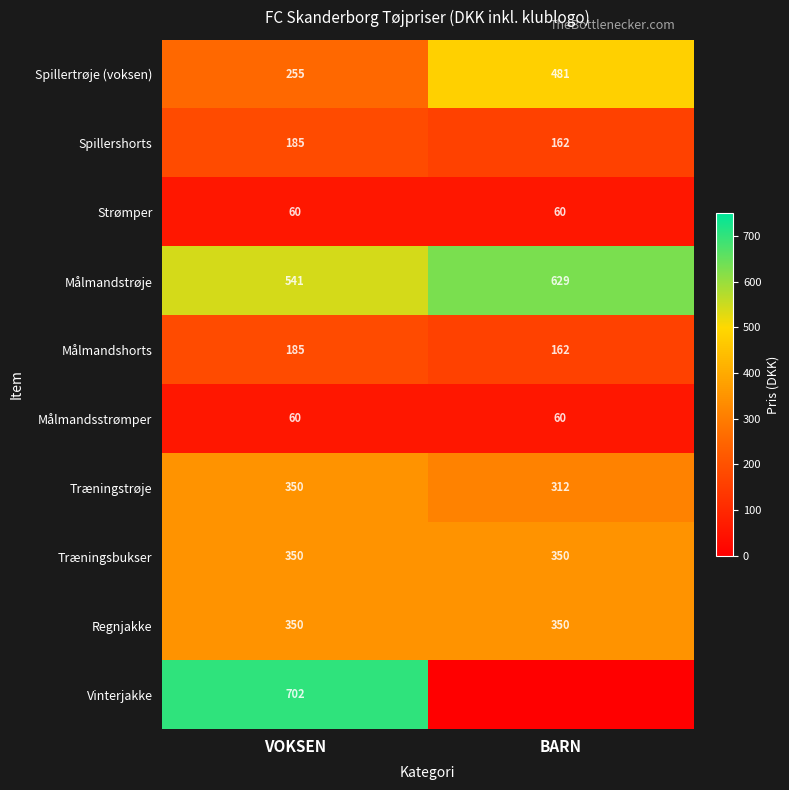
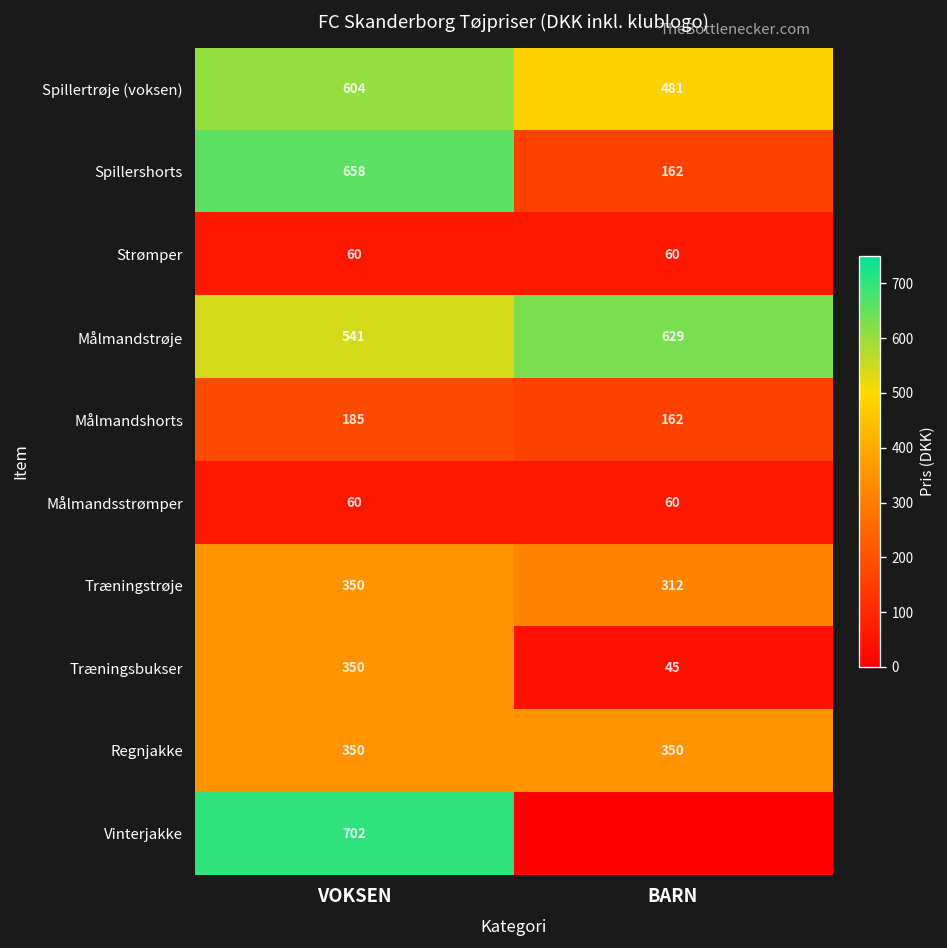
Spillertrøje (voksen), VOKSEN: 255 -> 604
Spillershorts, VOKSEN: 185 -> 658
Træningsbukser, BARN: 350 -> 45
